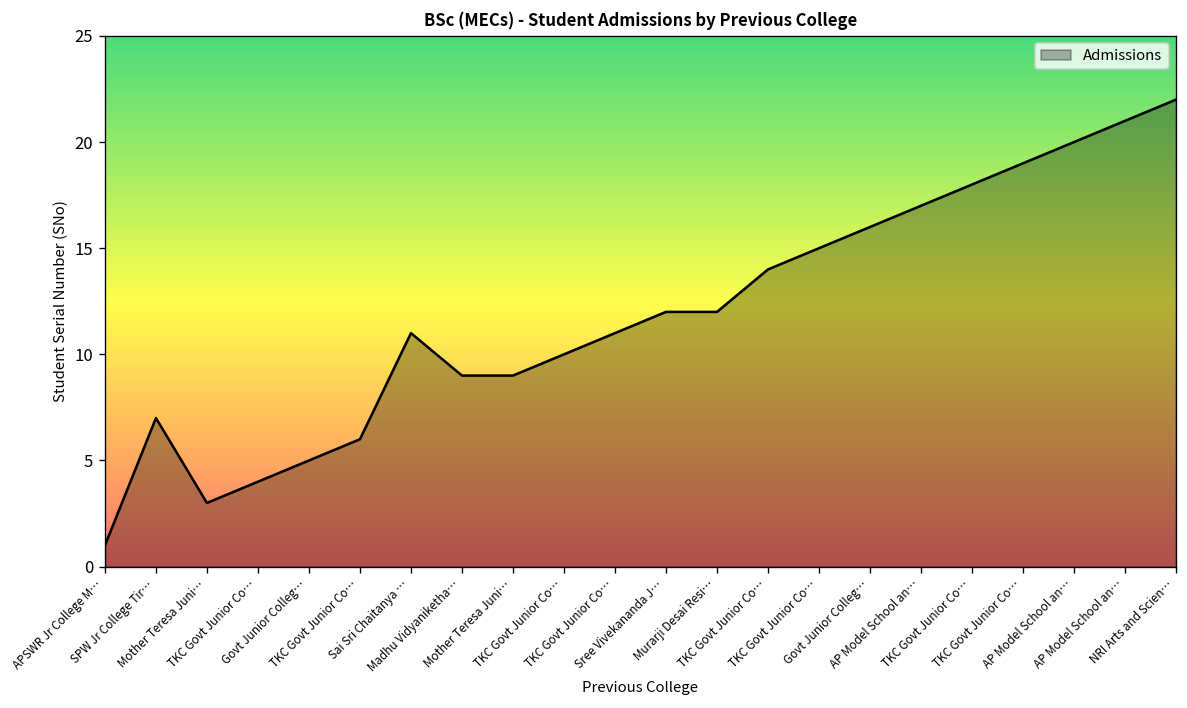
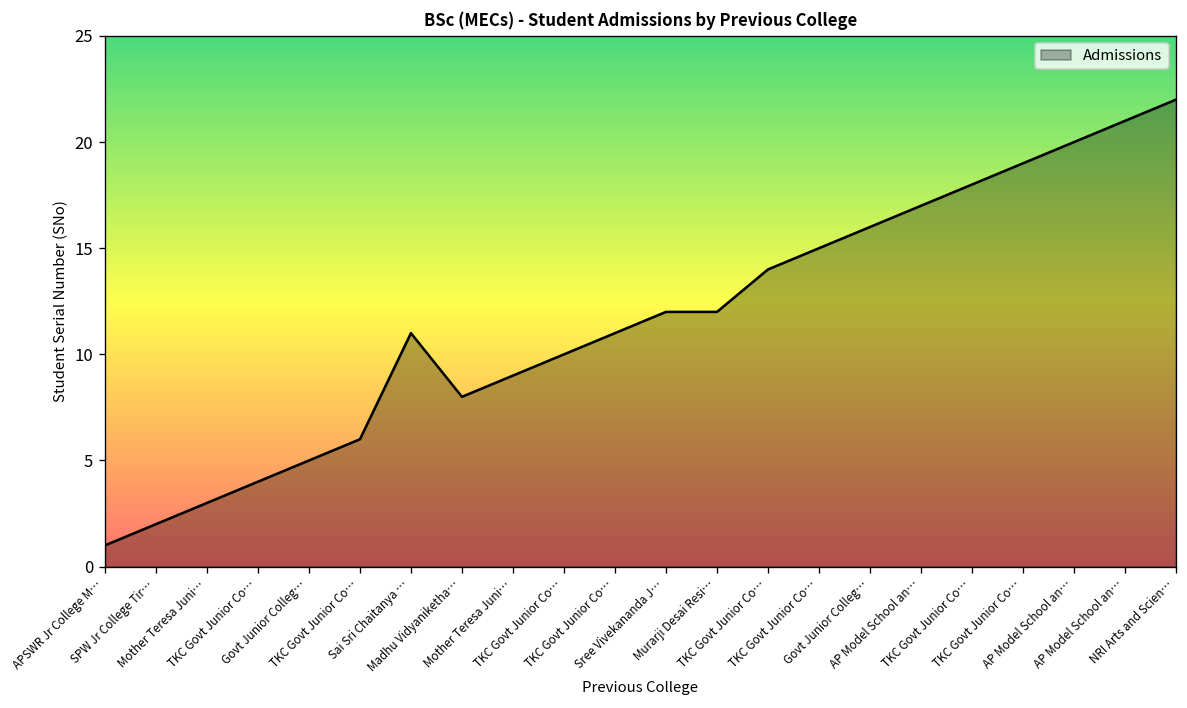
SPW Jr College Tir…: 7 -> 2
Madhu Vidyaniketha…: 9 -> 8
